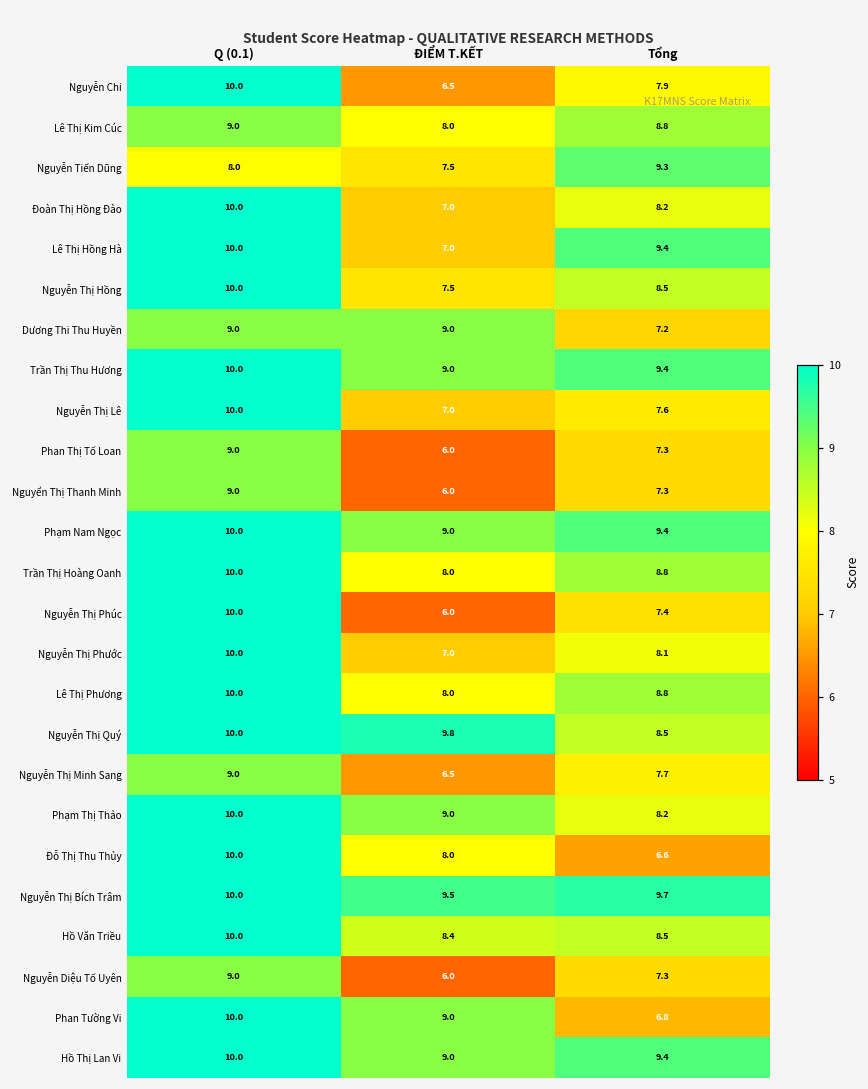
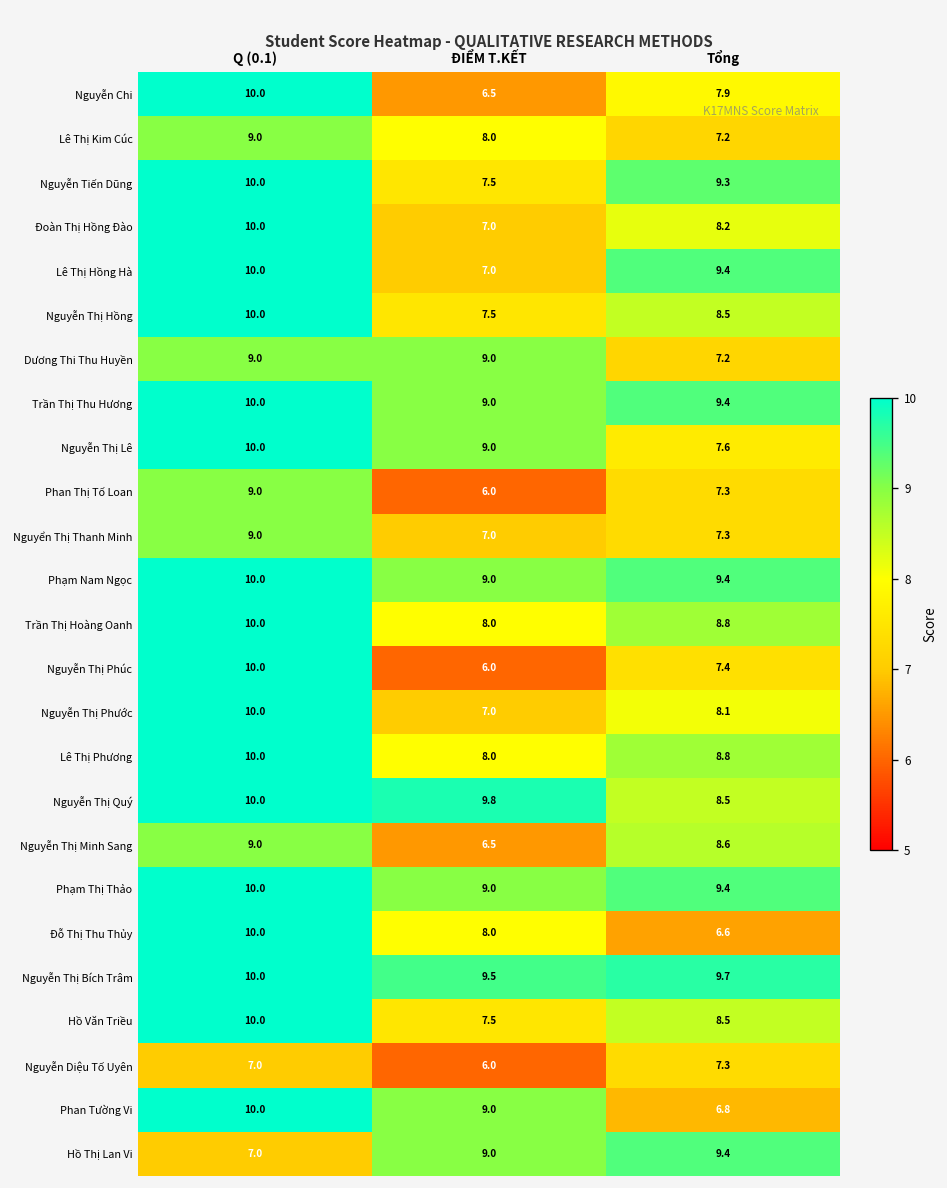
Lê Thị Kim Cúc, Tổng: 8.8 -> 7.2
Nguyễn Tiến Dũng, Q (0.1): 8.0 -> 10.0
Nguyễn Thị Lê, ĐIỂM T.KẾT: 7.0 -> 9.0
Nguyển Thị Thanh Minh, ĐIỂM T.KẾT: 6.0 -> 7.0
Nguyễn Thị Minh Sang, Tổng: 7.7 -> 8.6
Phạm Thị Thảo, Tổng: 8.2 -> 9.4
Hồ Văn Triều, ĐIỂM T.KẾT: 8.4 -> 7.5
Nguyễn Diệu Tố Uyên, Q (0.1): 9.0 -> 7.0
Hồ Thị Lan Vi, Q (0.1): 10.0 -> 7.0
